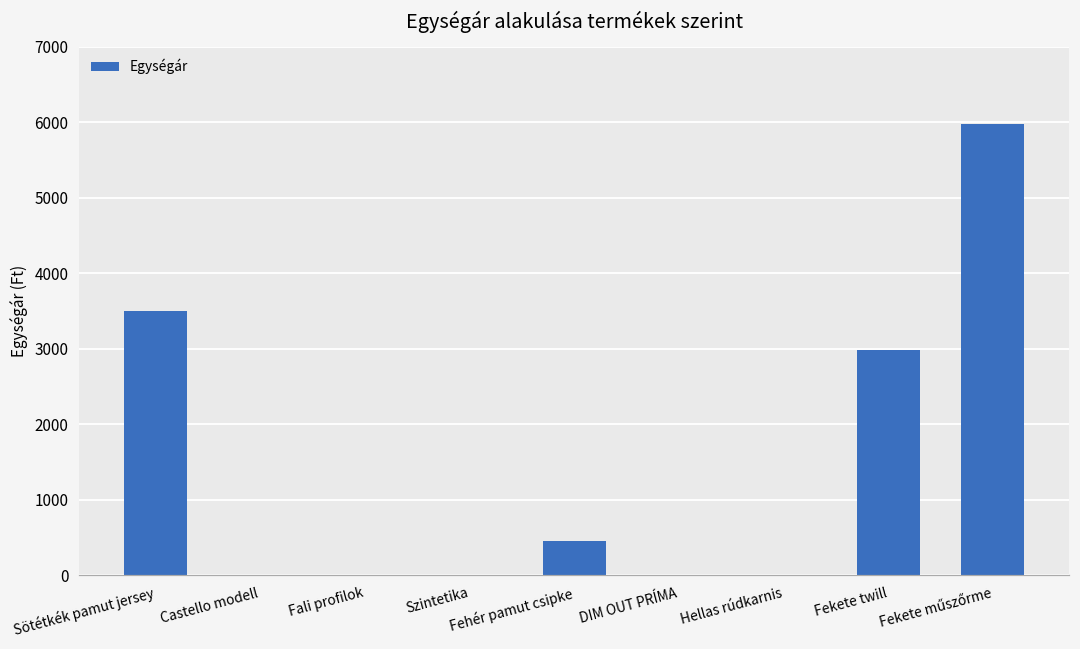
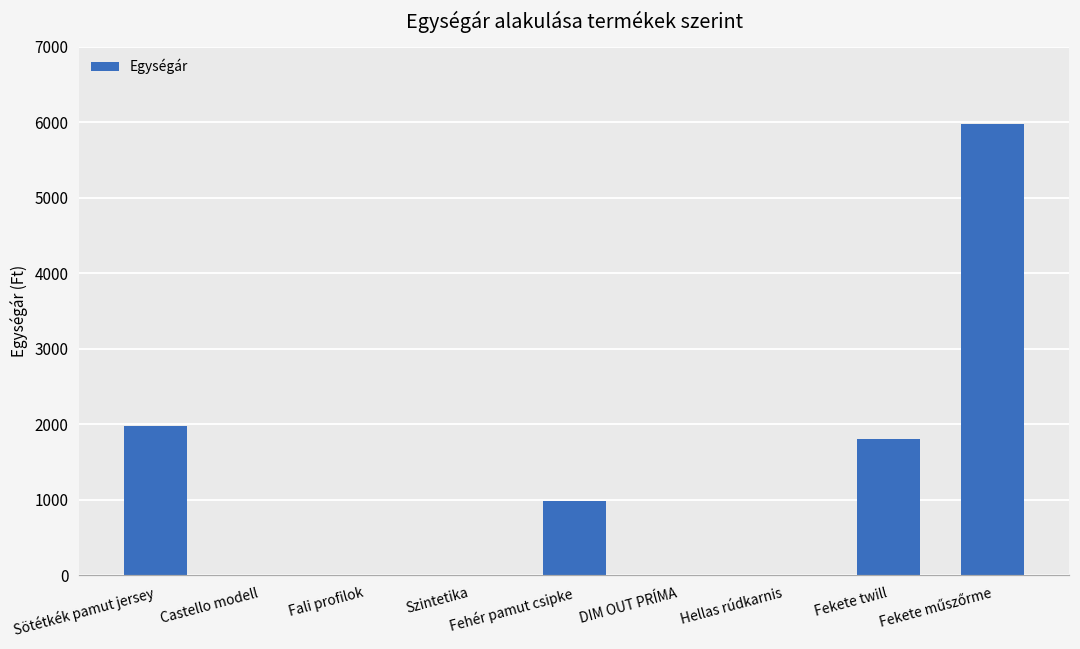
Sötétkék pamut jersey: 3500 -> 2000
Fehér pamut csipke: 500 -> 1000
Fekete twill: 3000 -> 1800
